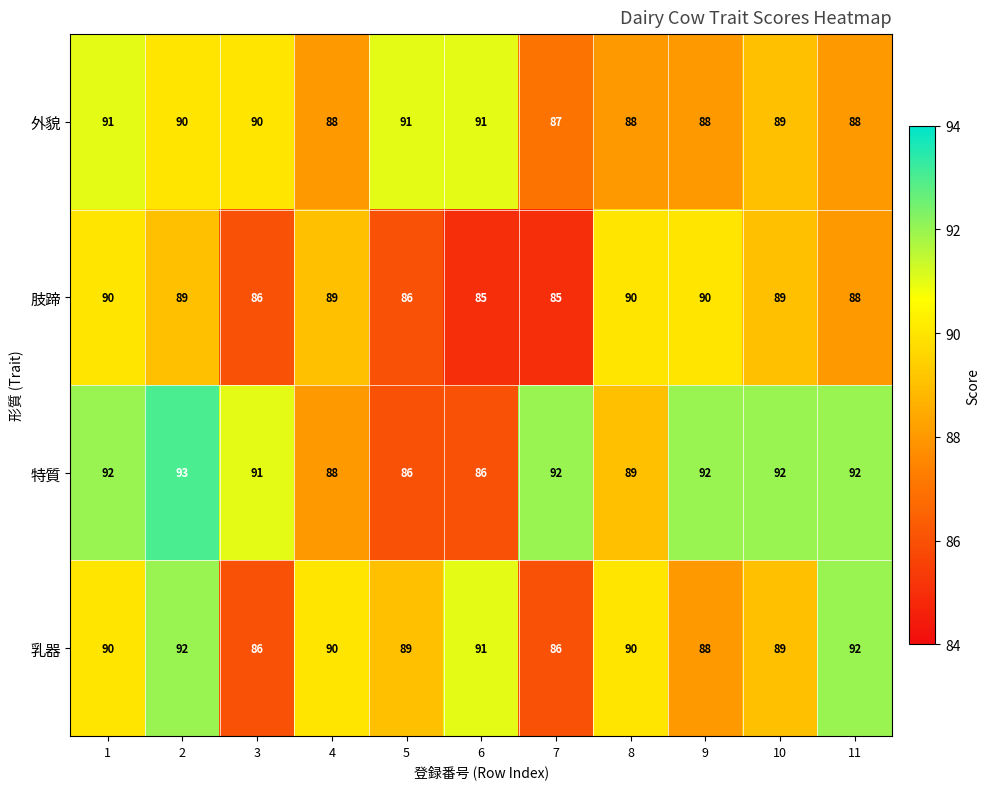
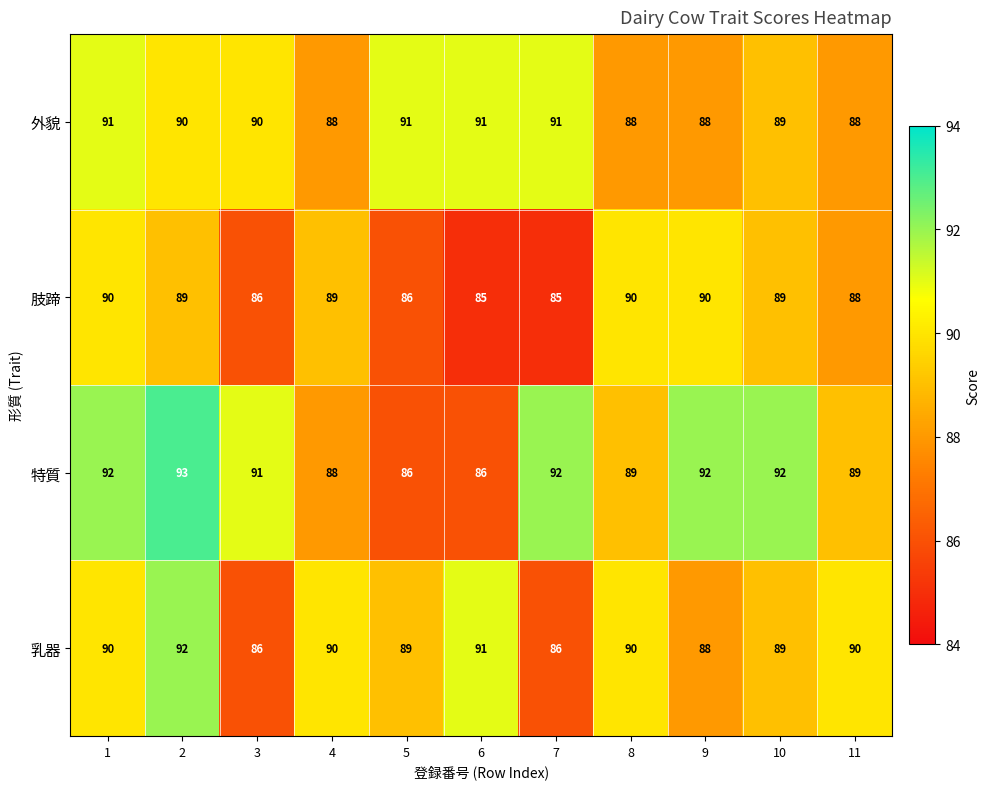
外貌, 7: 87 -> 91
特質, 11: 92 -> 89
乳器, 11: 92 -> 90
